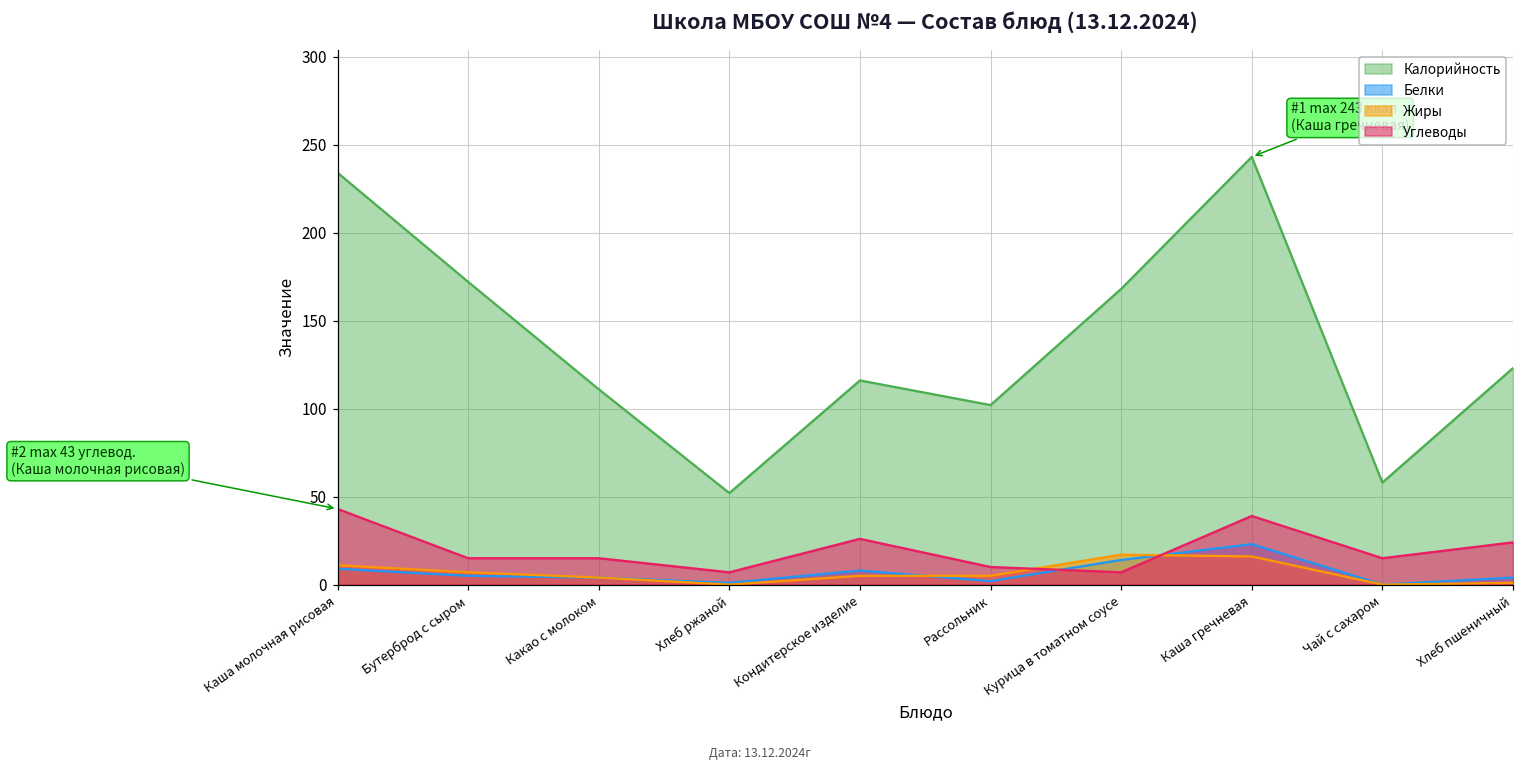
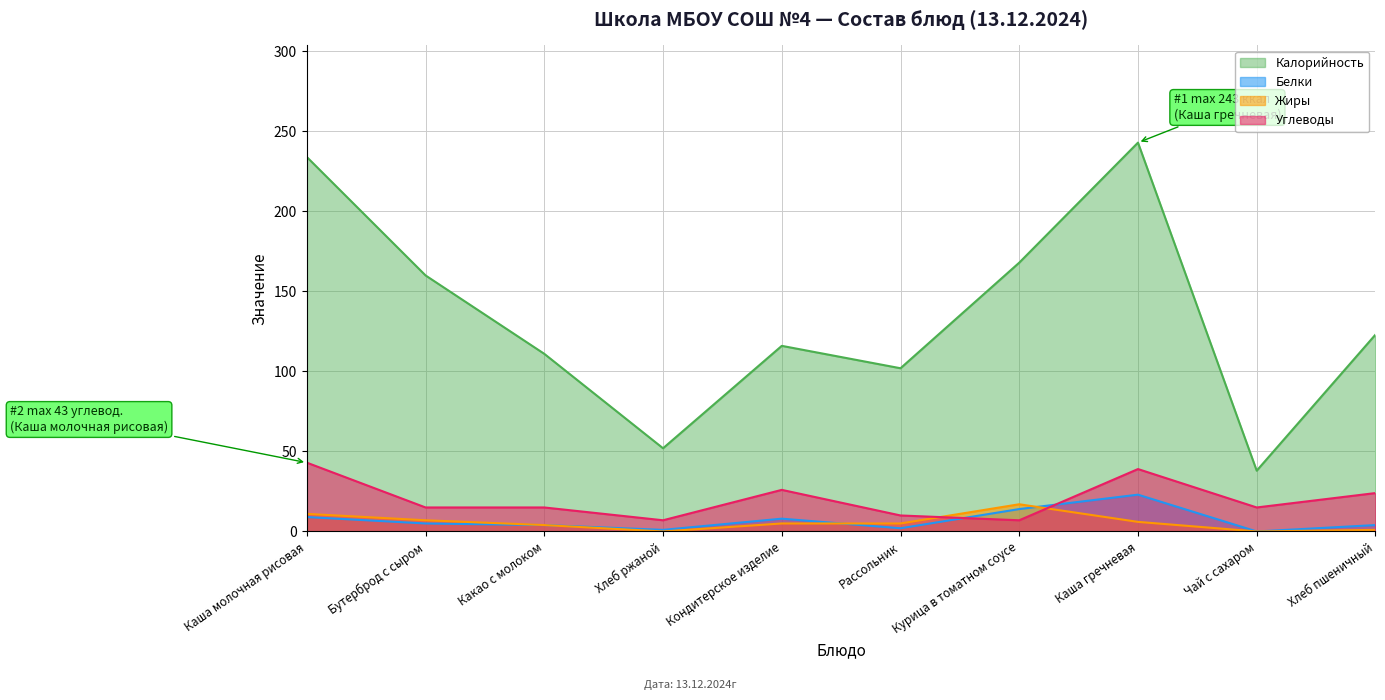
Калорийность, Бутерброд с сыром: 172 -> 160
Жиры, Каша гречневая: 16 -> 6
Калорийность, Чай с сахаром: 58 -> 38
